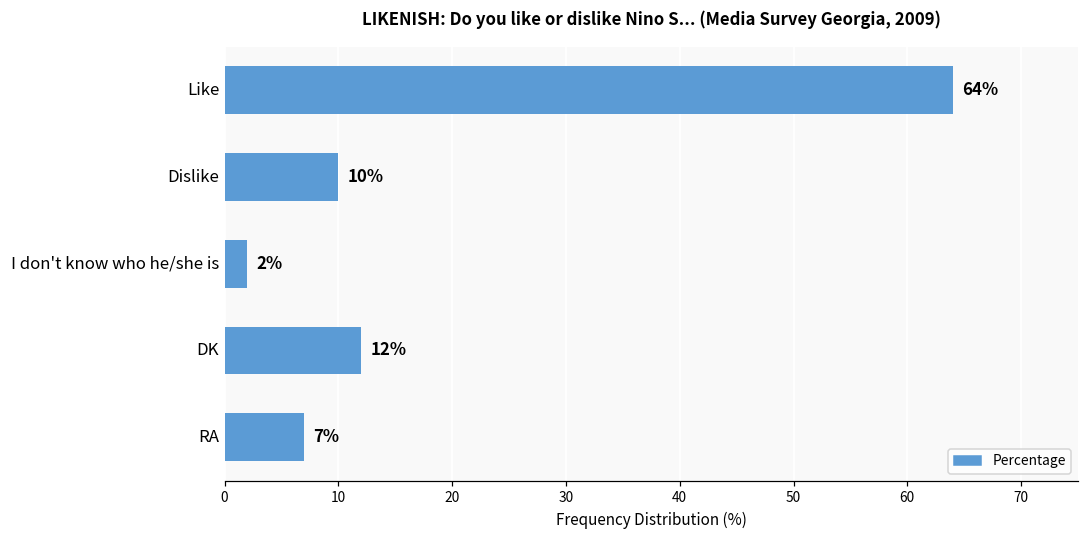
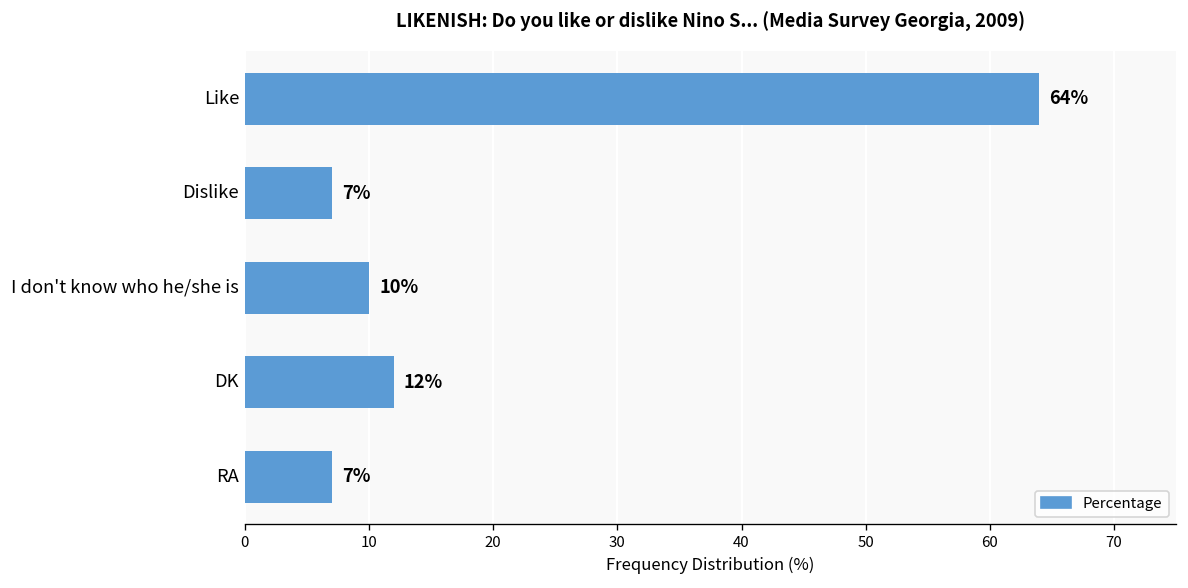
Dislike: 10% -> 7%
I don't know who he/she is: 2% -> 10%
